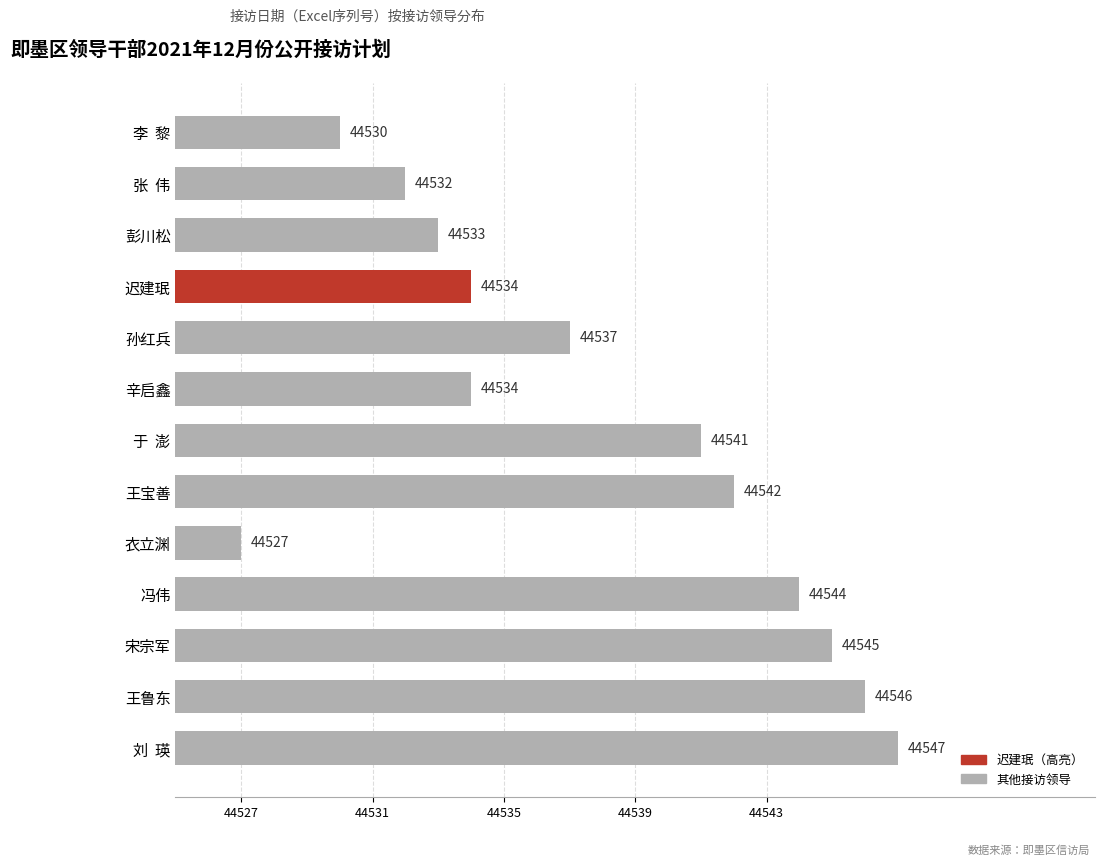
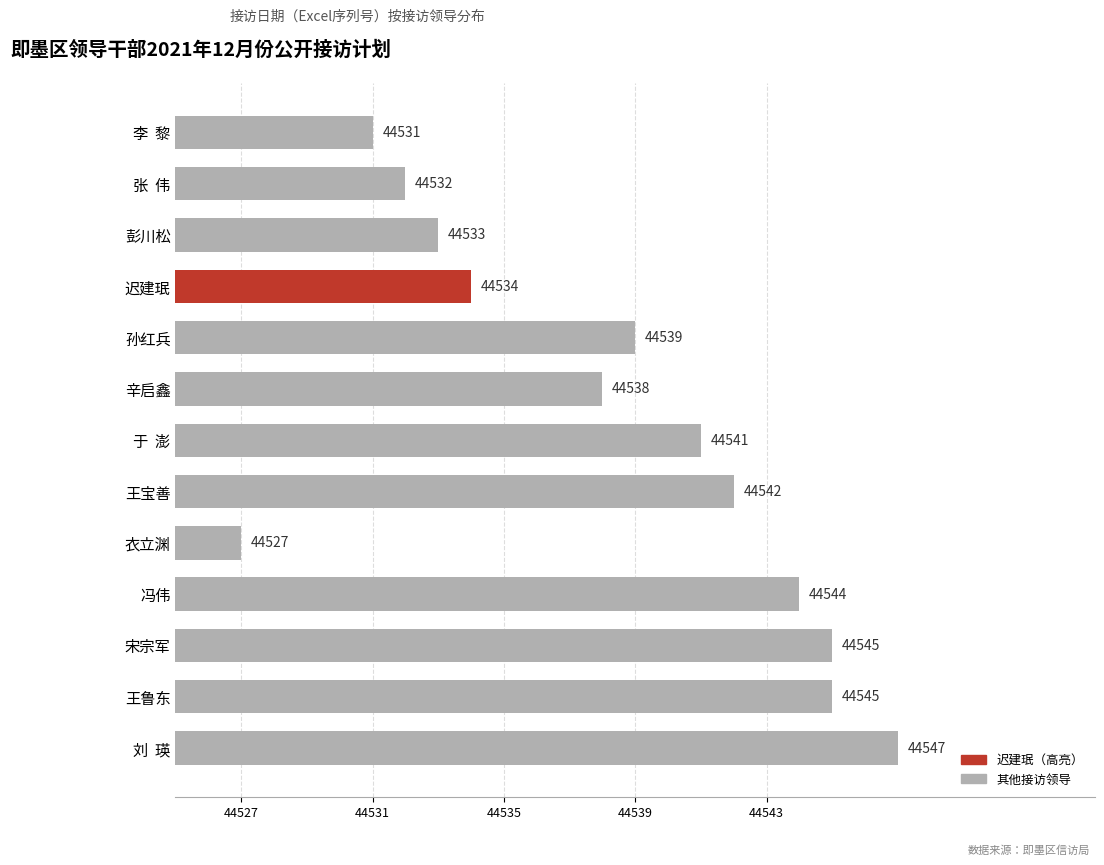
李 黎: 44530 -> 44531
孙红兵: 44537 -> 44539
辛启鑫: 44534 -> 44538
王鲁东: 44546 -> 44545
